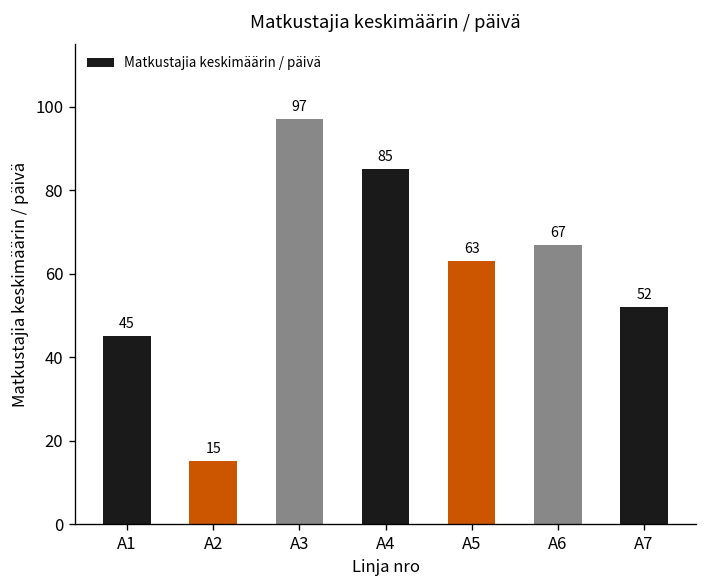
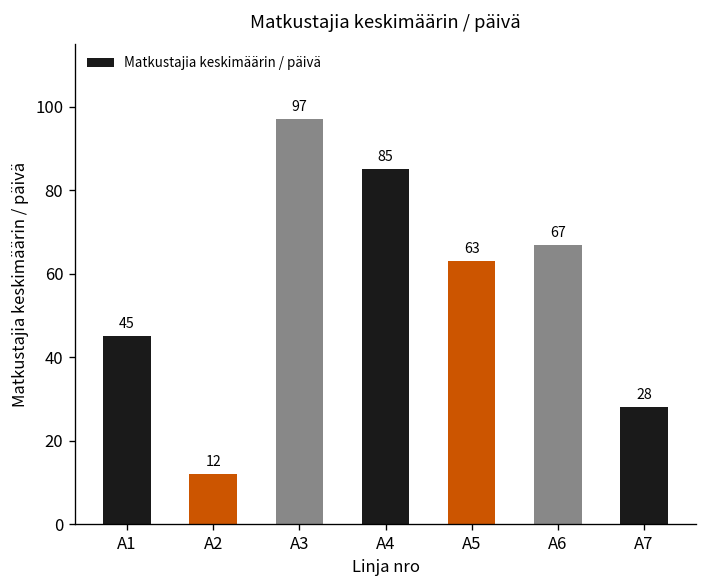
A2: 15 -> 12
A7: 52 -> 28
